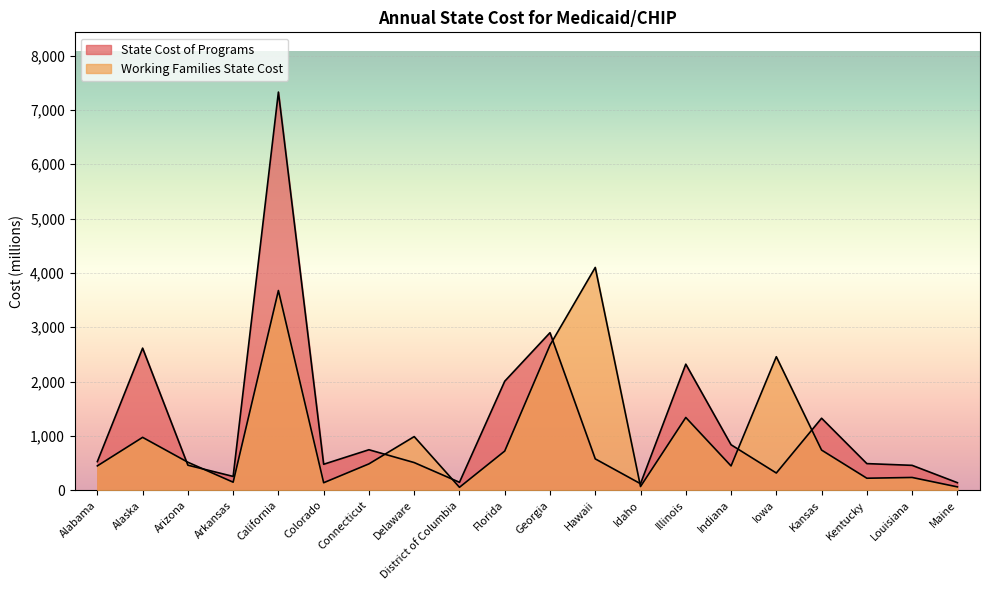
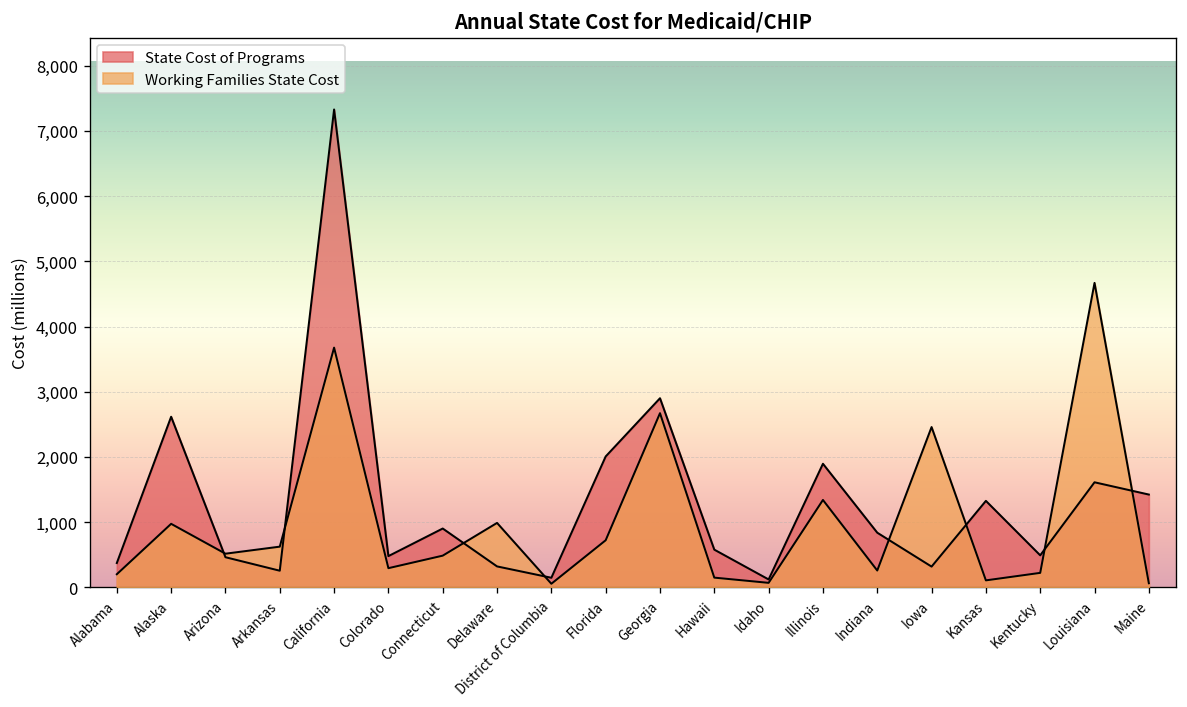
State Cost of Programs, Alabama: 500 -> 400
Working Families State Cost, Alabama: 400 -> 200
Working Families State Cost, Arkansas: 100 -> 600
Working Families State Cost, Colorado: 100 -> 300
State Cost of Programs, Connecticut: 700 -> 900
State Cost of Programs, Delaware: 500 -> 300
Working Families State Cost, Hawaii: 4,100 -> 100
State Cost of Programs, Illinois: 2,300 -> 1,900
Working Families State Cost, Indiana: 400 -> 300
Working Families State Cost, Kansas: 700 -> 100
State Cost of Programs, Louisiana: 500 -> 1,600
Working Families State Cost, Louisiana: 200 -> 4,700
State Cost of Programs, Maine: 100 -> 1,400
